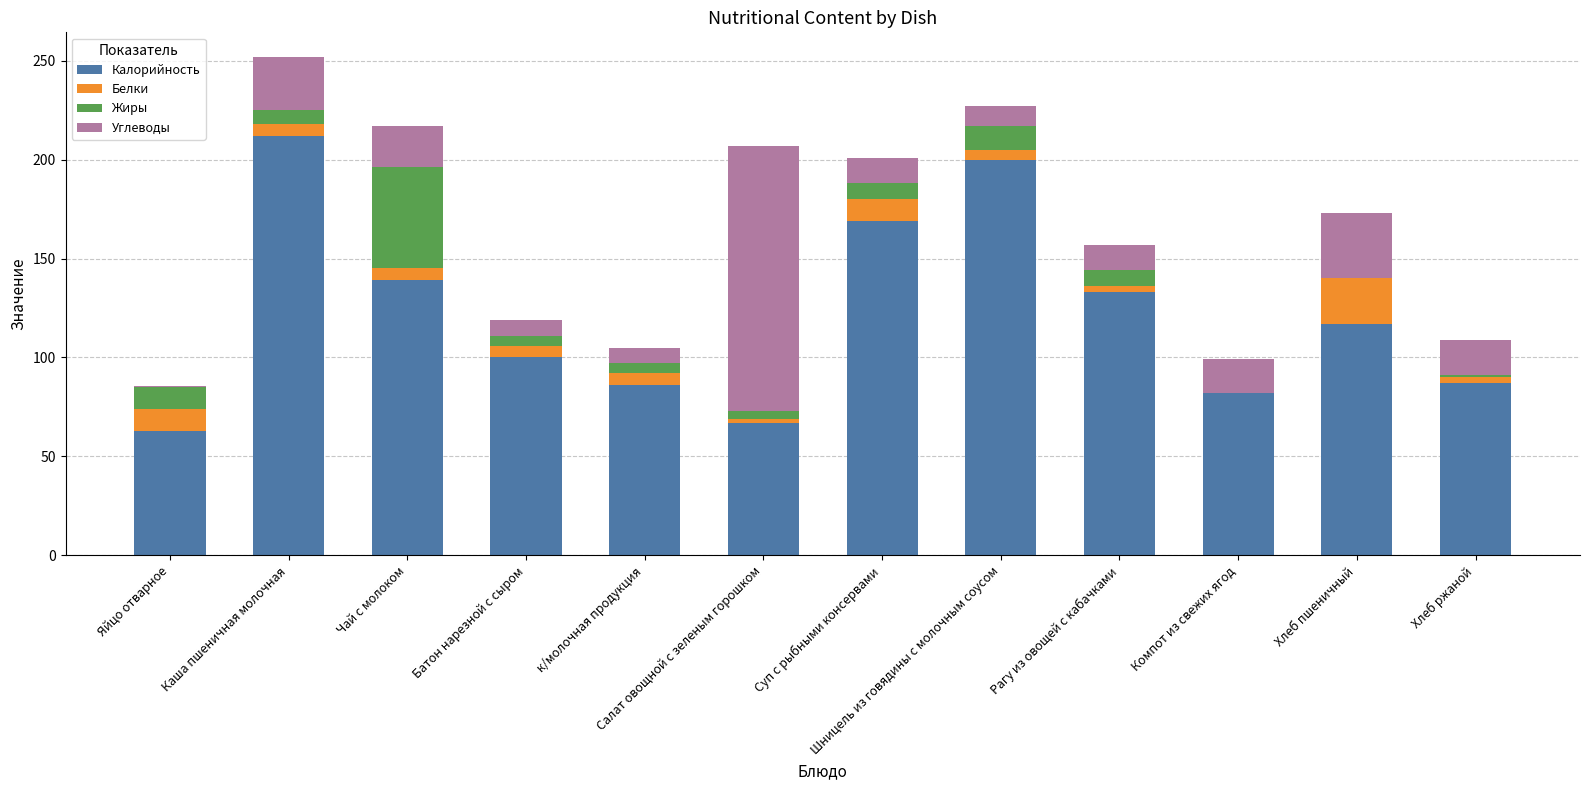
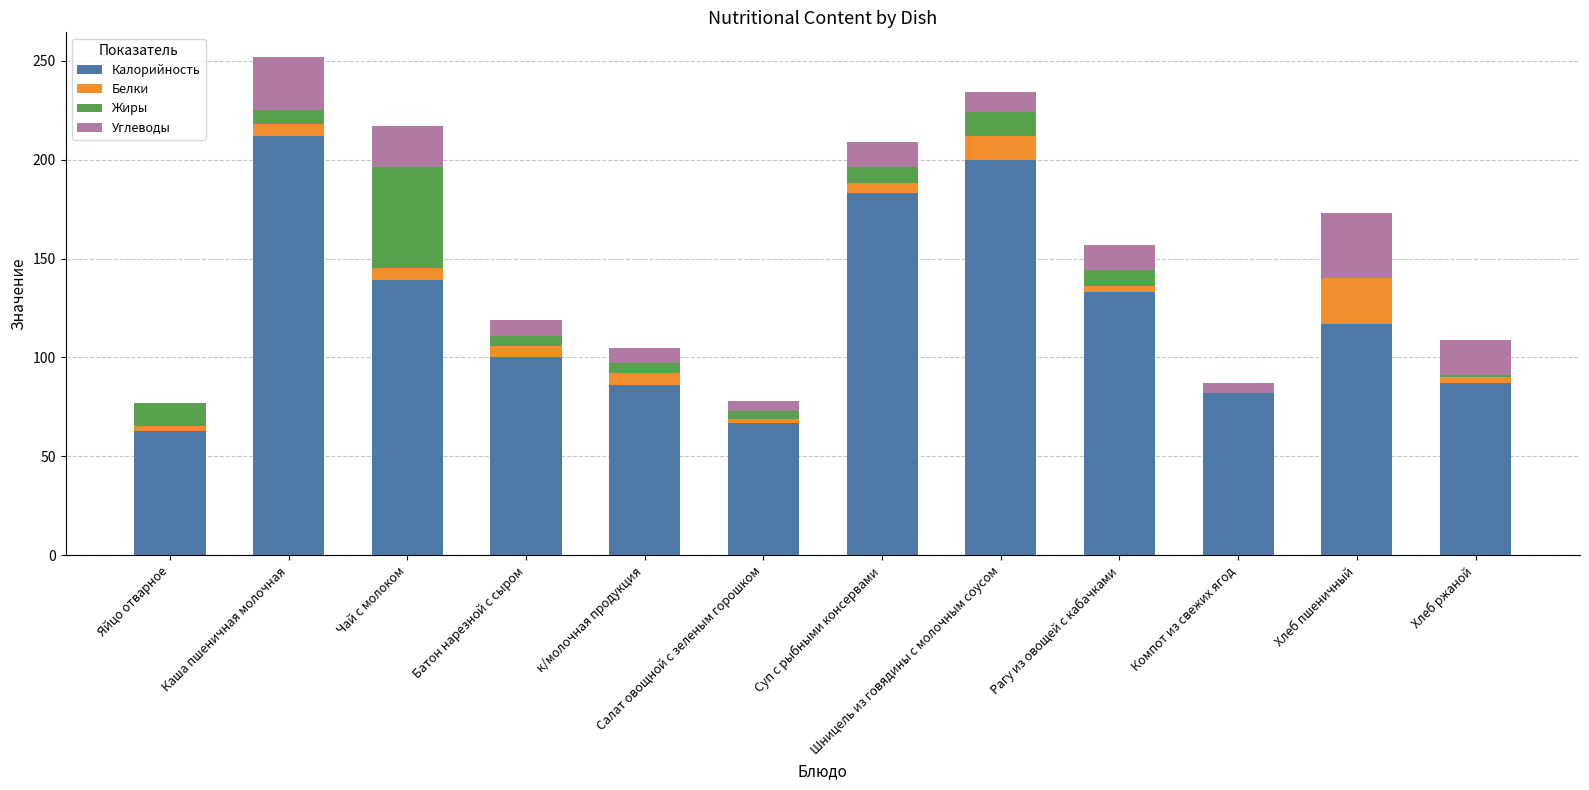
Белки, Яйцо отварное: 11 -> 3
Углеводы, Салат овощной с зеленым горошком: 134 -> 5
Калорийность, Суп с рыбными консервами: 169 -> 183
Белки, Суп с рыбными консервами: 11 -> 5
Белки, Шницель из говядины с молочным соусом: 5 -> 12
Углеводы, Компот из свежих ягод: 17 -> 5
